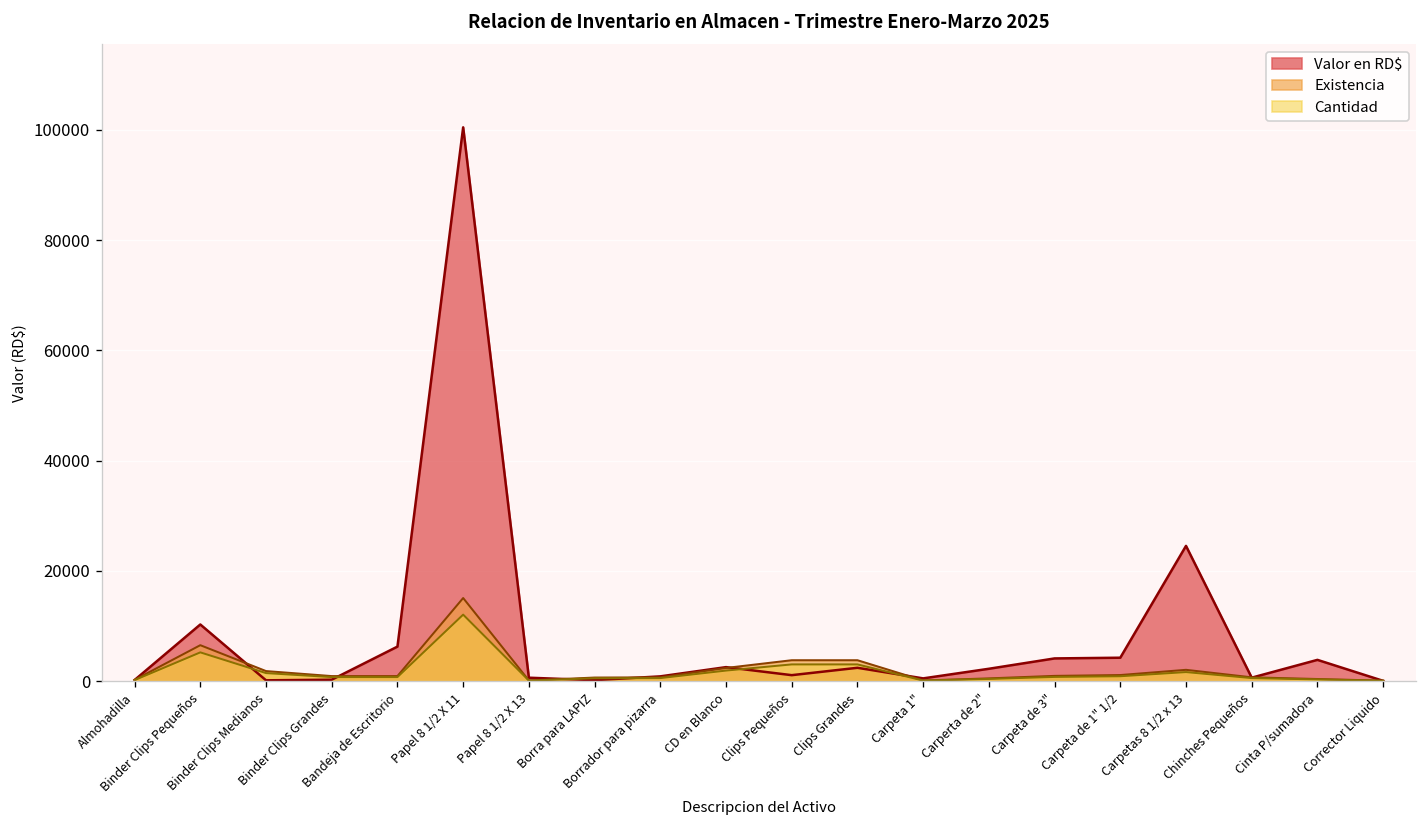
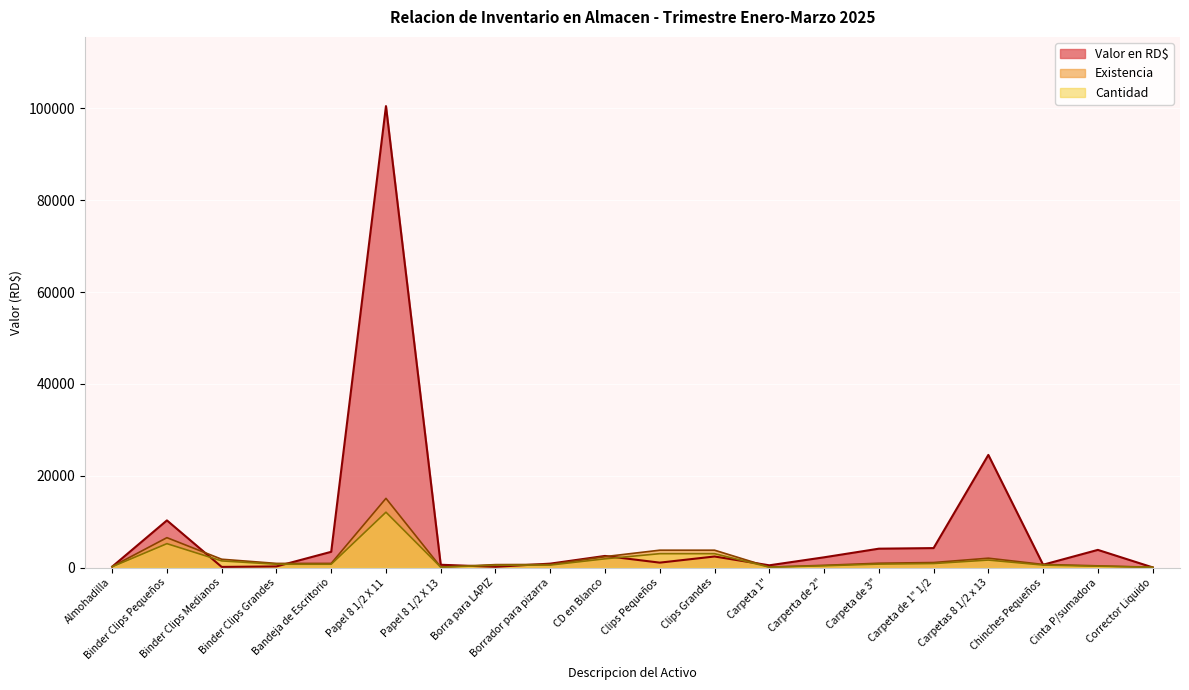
Valor en RD$, Bandeja de Escritorio: 6000 -> 3000
